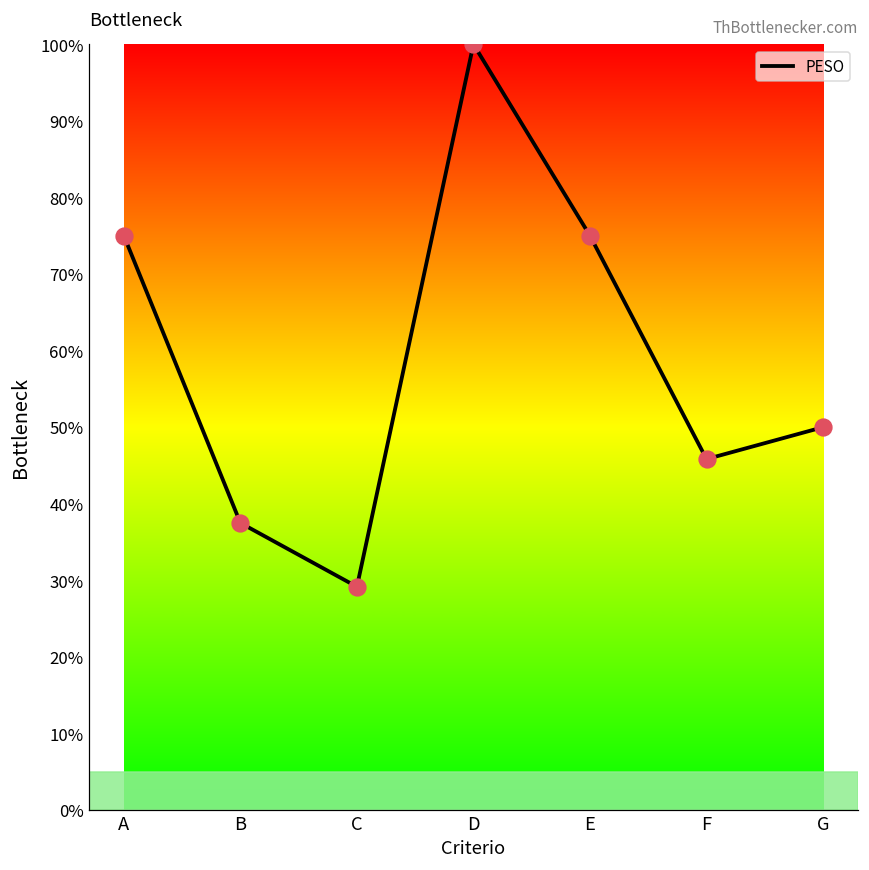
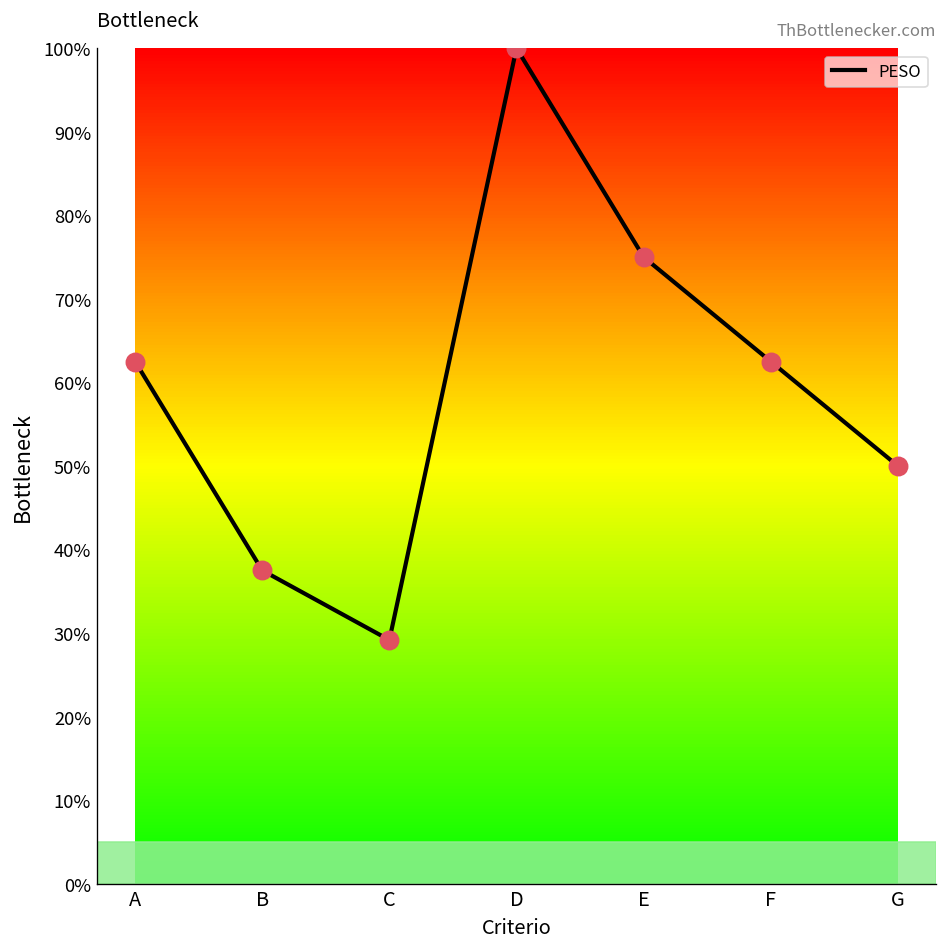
A: 75% -> 63%
F: 46% -> 63%
